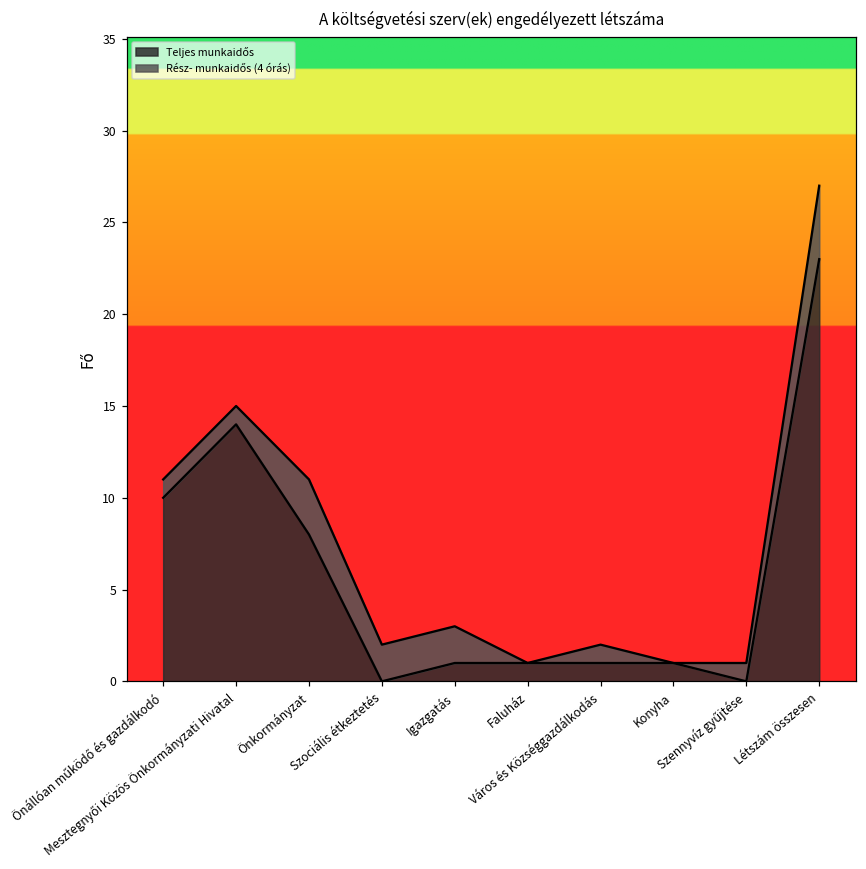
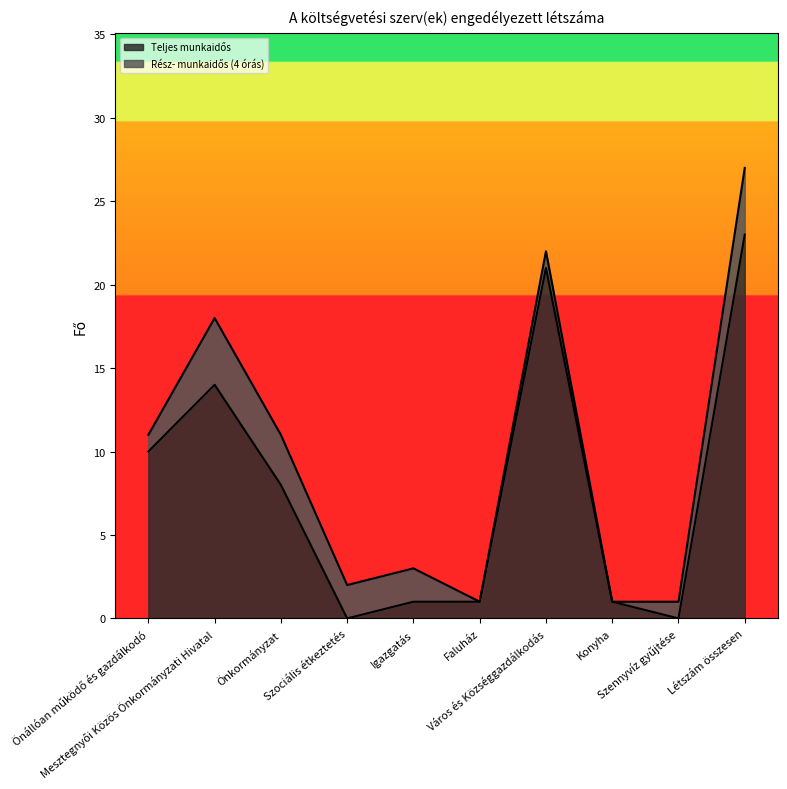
Rész- munkaidős (4 órás), Mesztegnyői Közös Önkormányzati Hivatal: 1 -> 4
Teljes munkaidős, Város és Községgazdálkodás: 1 -> 21
